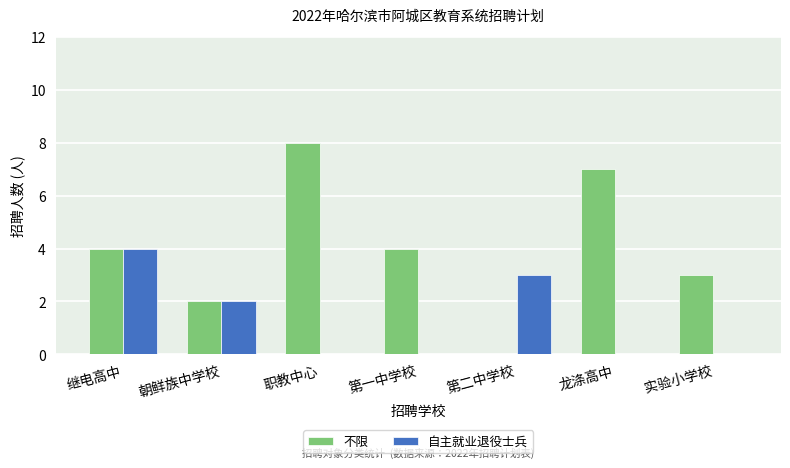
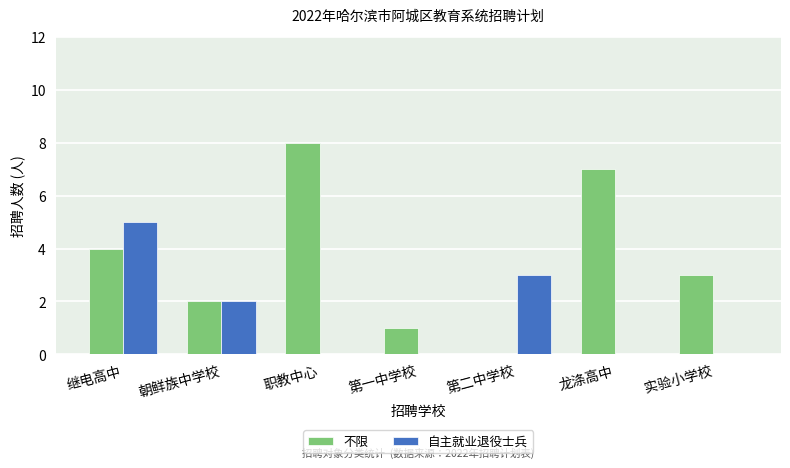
自主就业退役士兵, 继电高中: 4 -> 5
不限, 第一中学校: 4 -> 1
